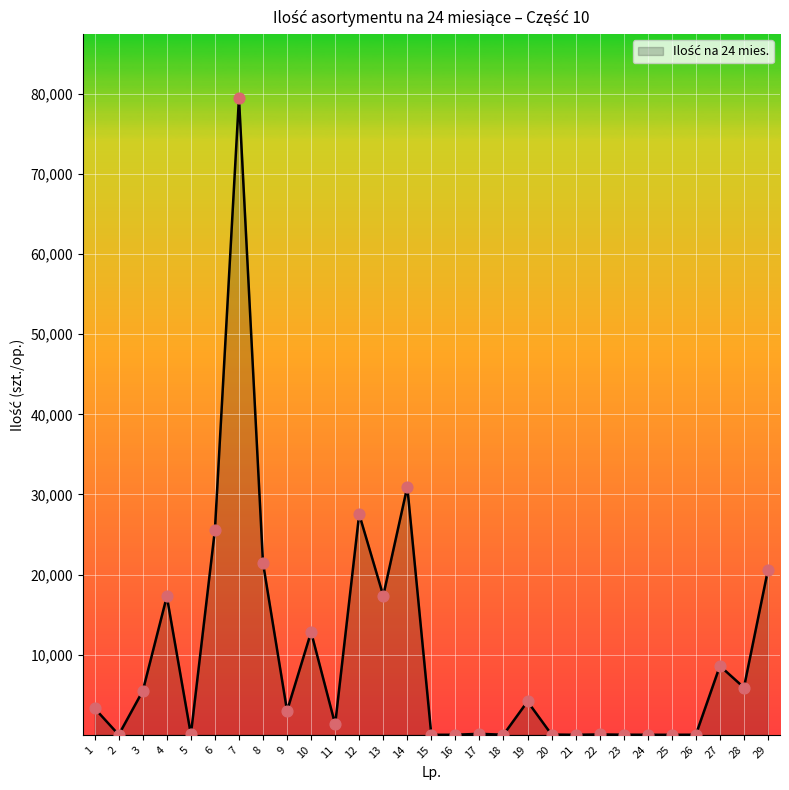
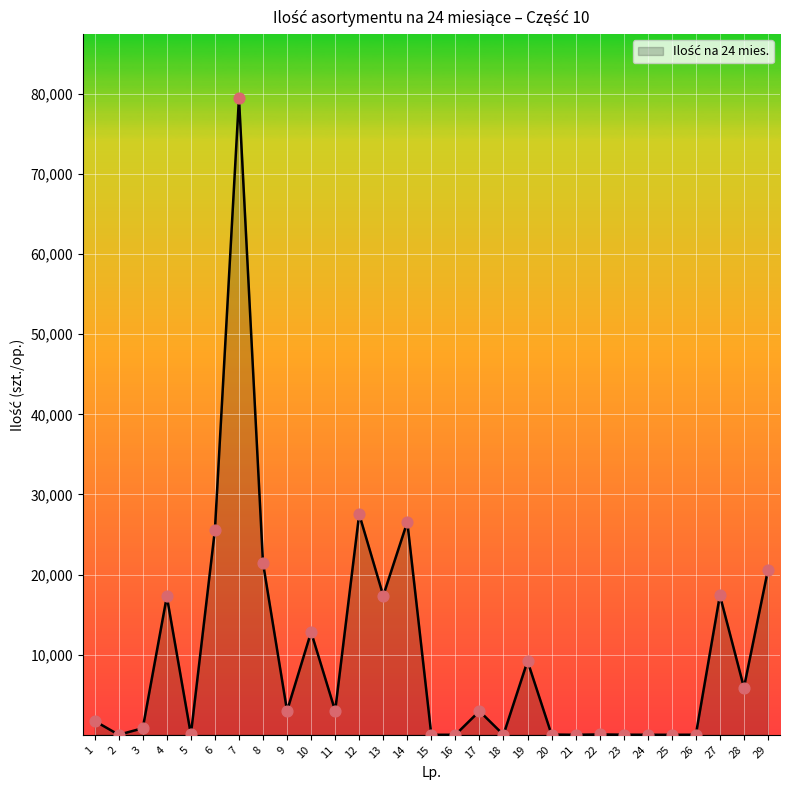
1: 3,000 -> 2,000
3: 5,000 -> 1,000
11: 1,000 -> 3,000
14: 31,000 -> 27,000
17: 0 -> 3,000
19: 4,000 -> 9,000
27: 9,000 -> 17,000
